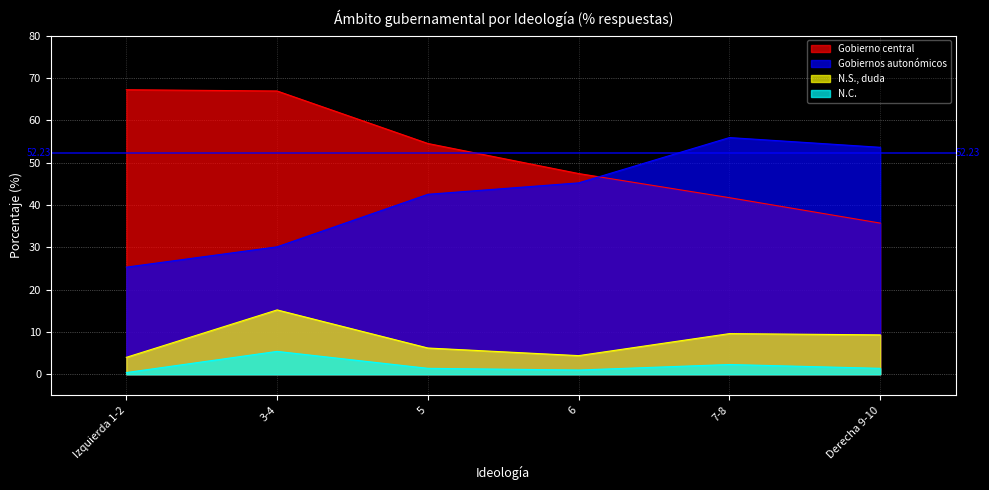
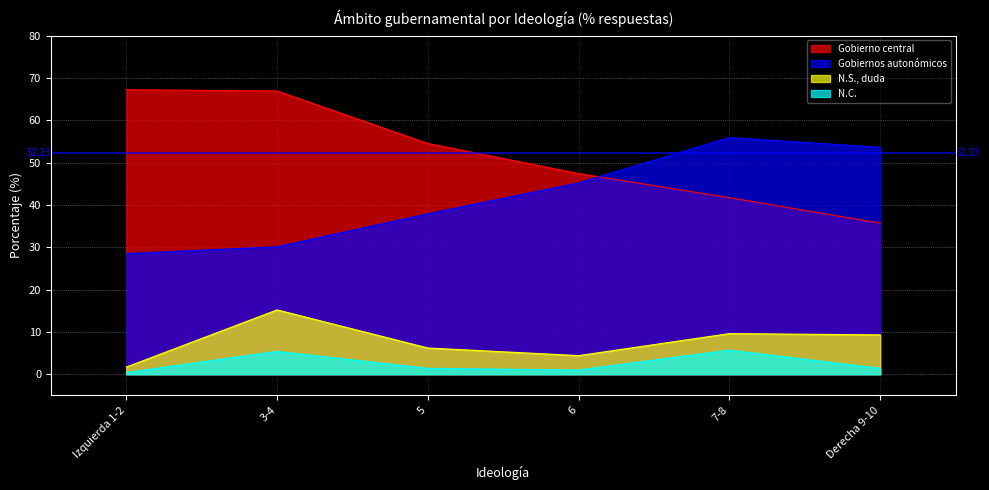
Gobiernos autonómicos, Izquierda 1-2: 25 -> 29
N.S., duda, Izquierda 1-2: 4 -> 2
Gobiernos autonómicos, 5: 43 -> 38
N.C., 7-8: 2 -> 6
